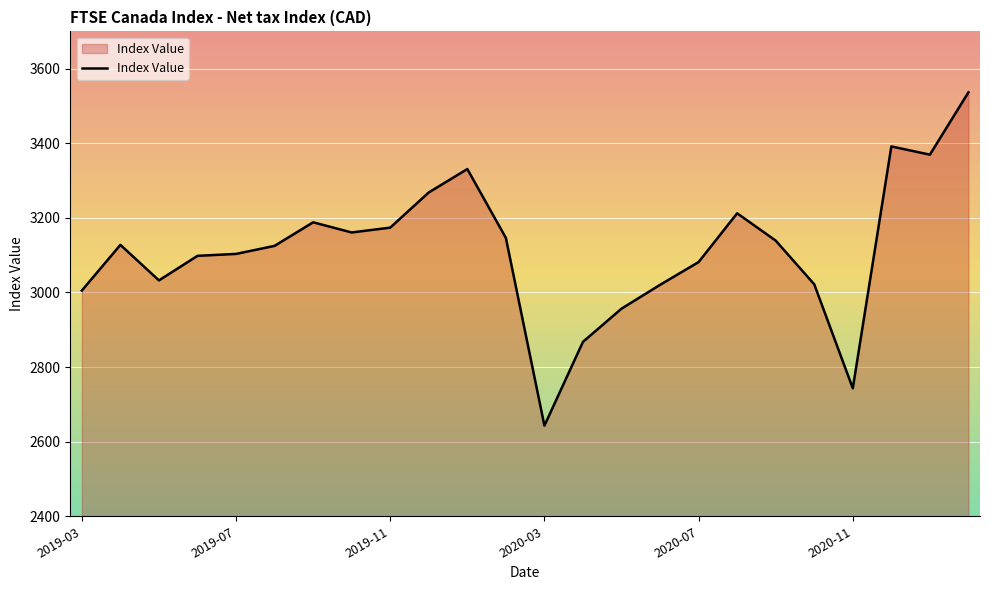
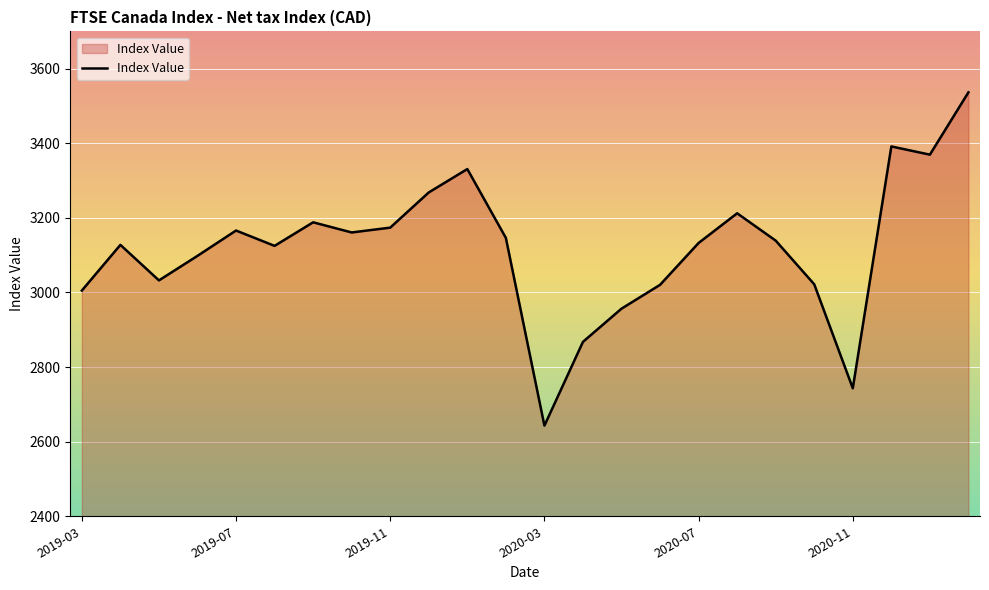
2019-07: 3100 -> 3170
2020-07: 3080 -> 3130
